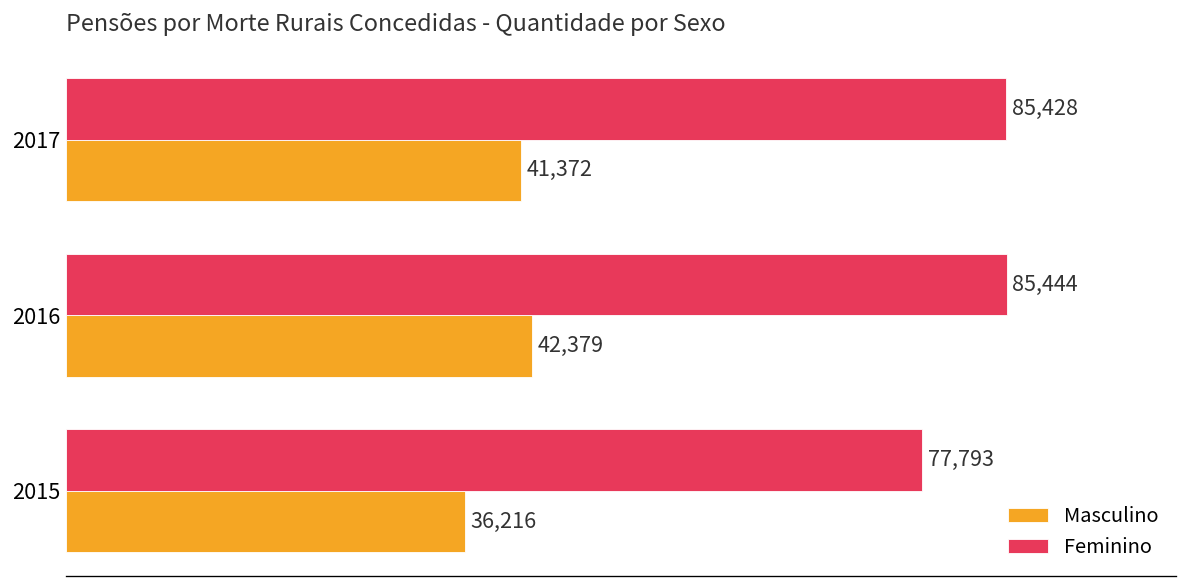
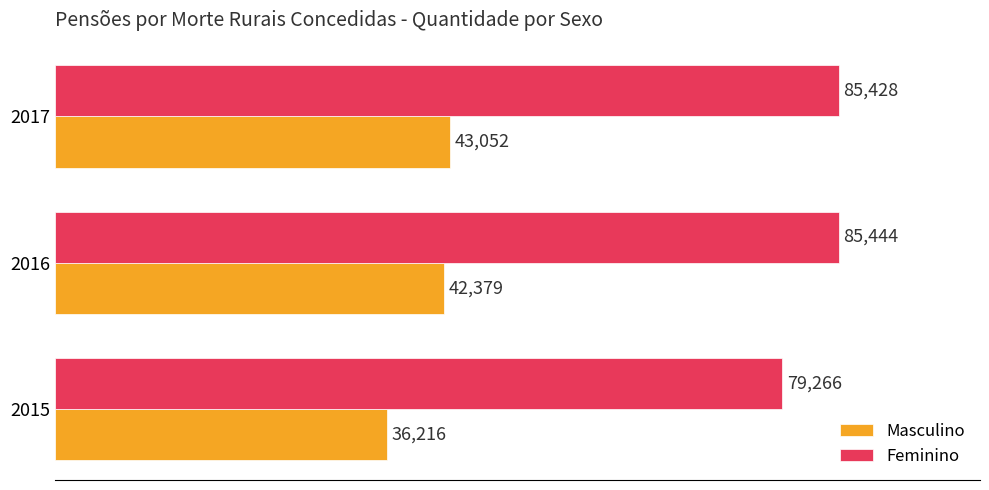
Masculino, 2017: 41,372 -> 43,052
Feminino, 2015: 77,793 -> 79,266
